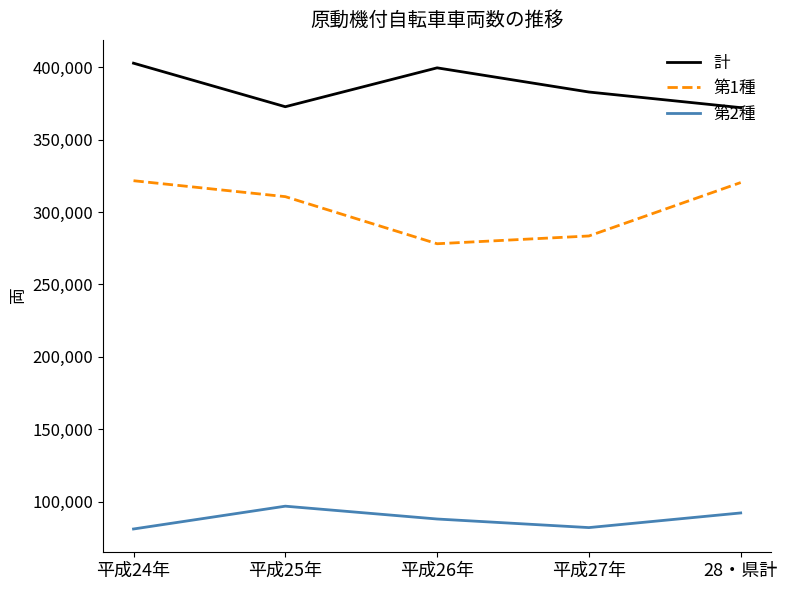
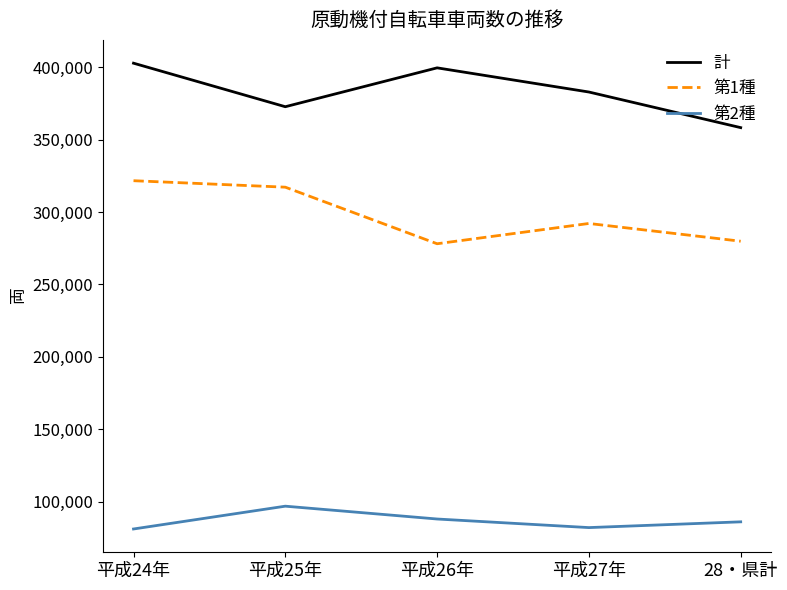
第1種, 平成25年: 311,000 -> 317,000
第1種, 平成27年: 283,000 -> 292,000
計, 28・県計: 372,000 -> 358,000
第1種, 28・県計: 320,000 -> 280,000
第2種, 28・県計: 92,000 -> 86,000
